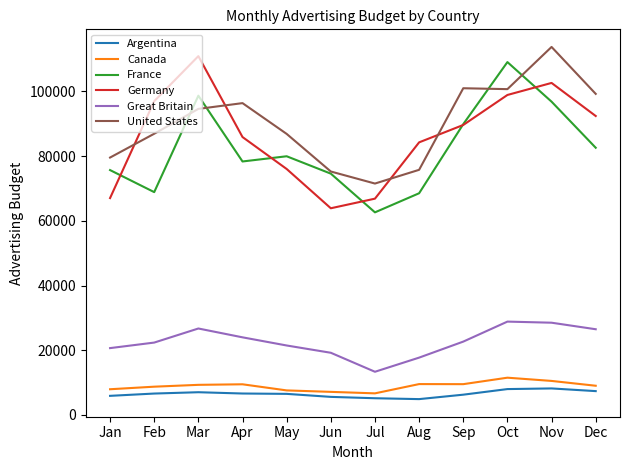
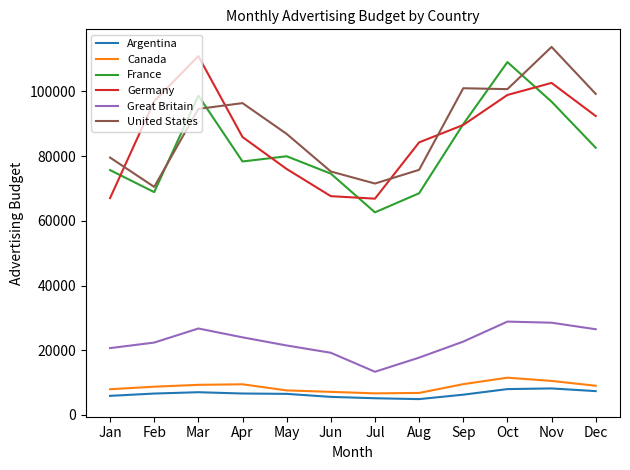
United States, Feb: 87000 -> 70000
Germany, Jun: 64000 -> 68000
Canada, Aug: 10000 -> 7000
